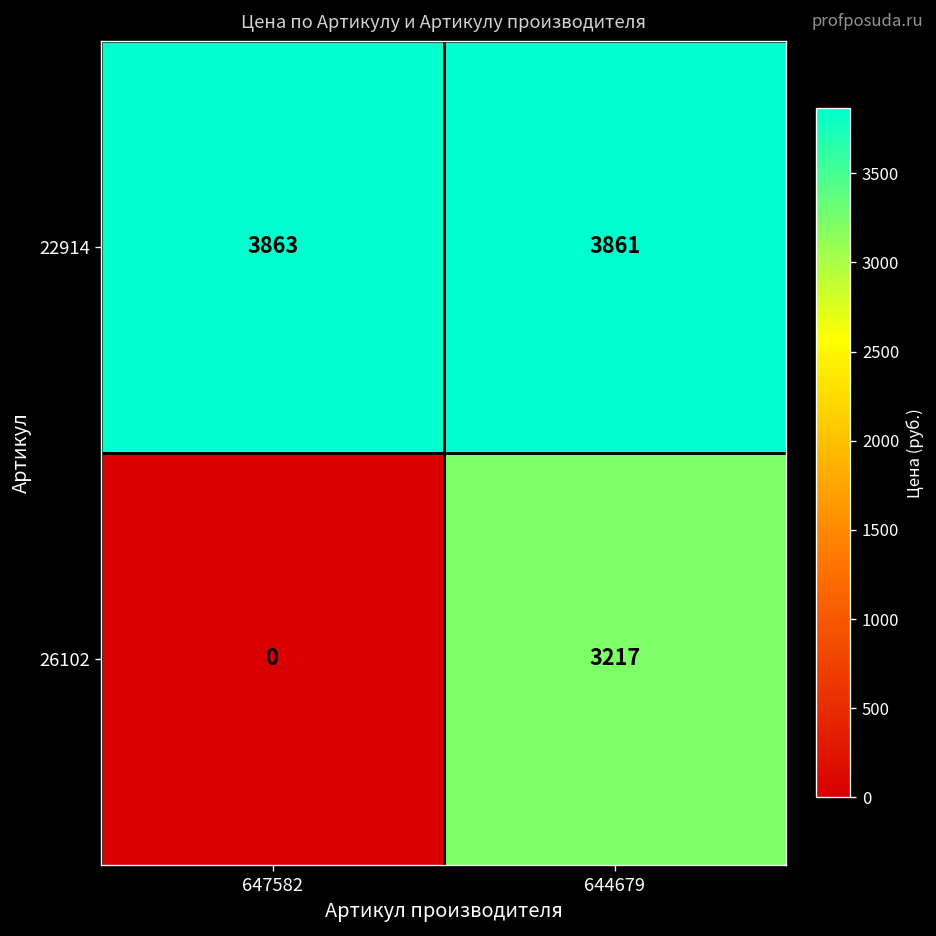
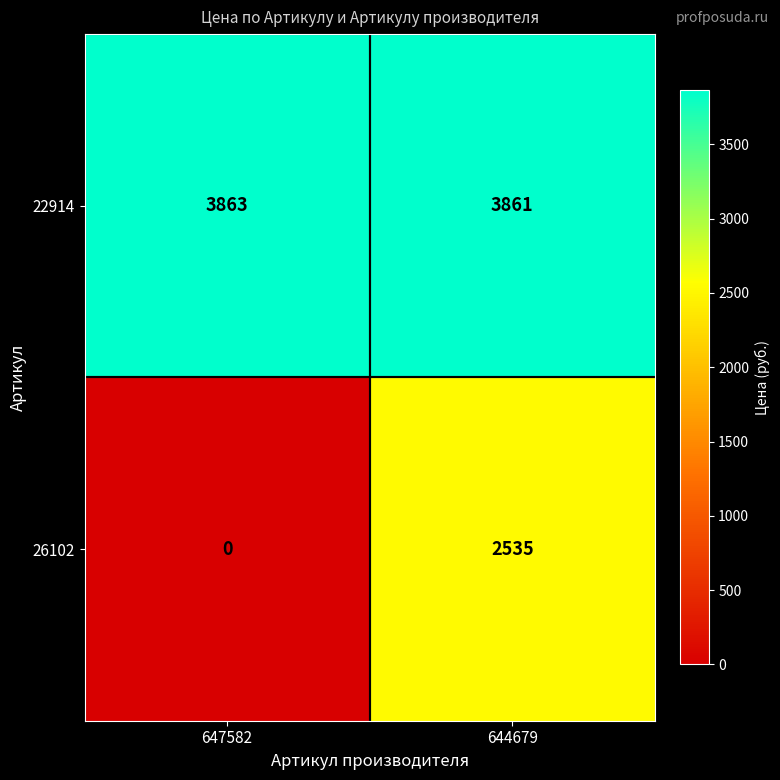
26102, 644679: 3217 -> 2535
